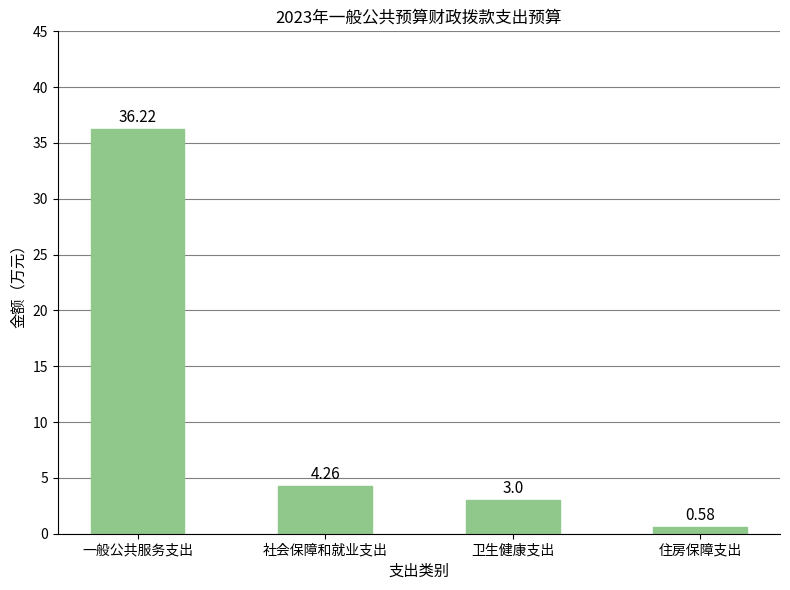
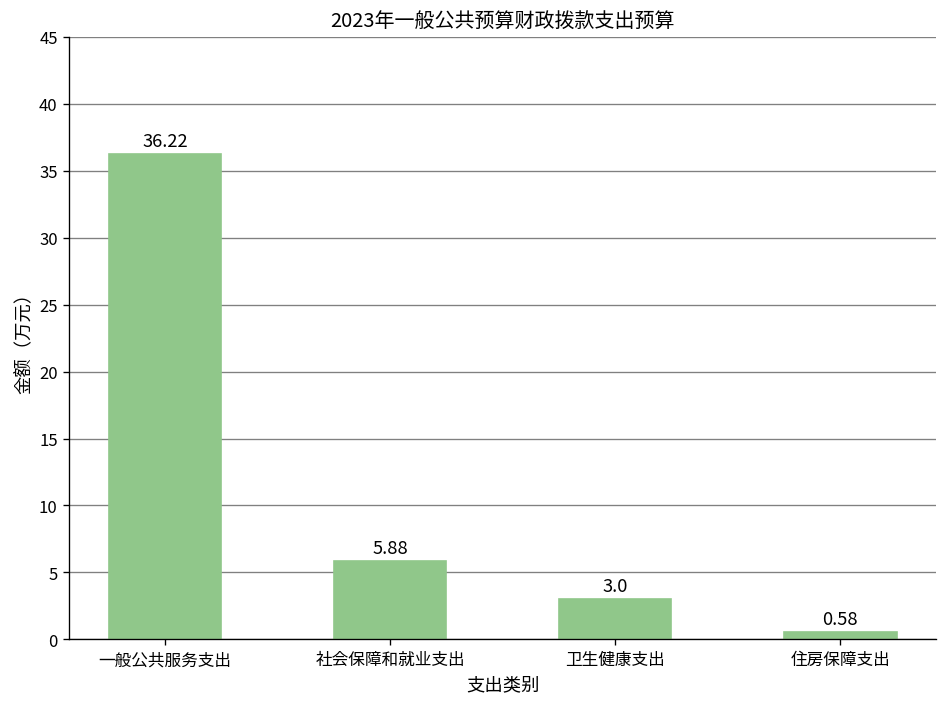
社会保障和就业支出: 4.26 -> 5.88
